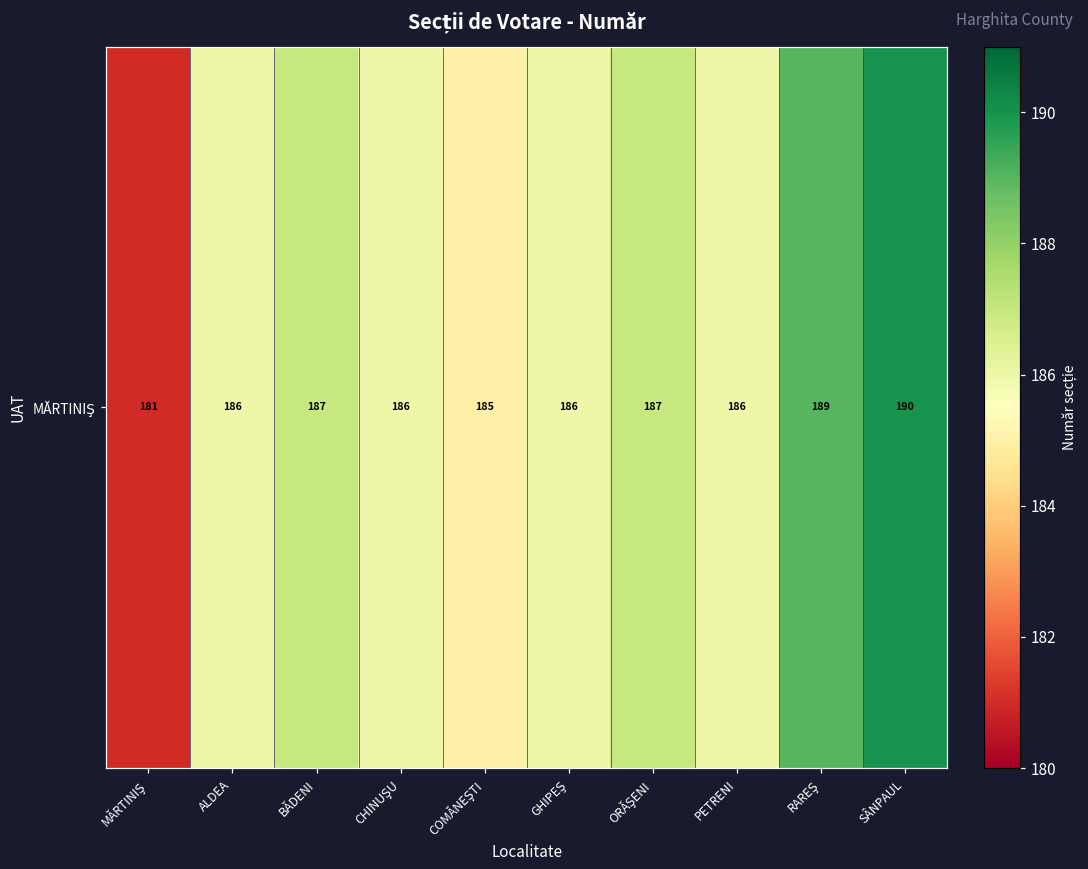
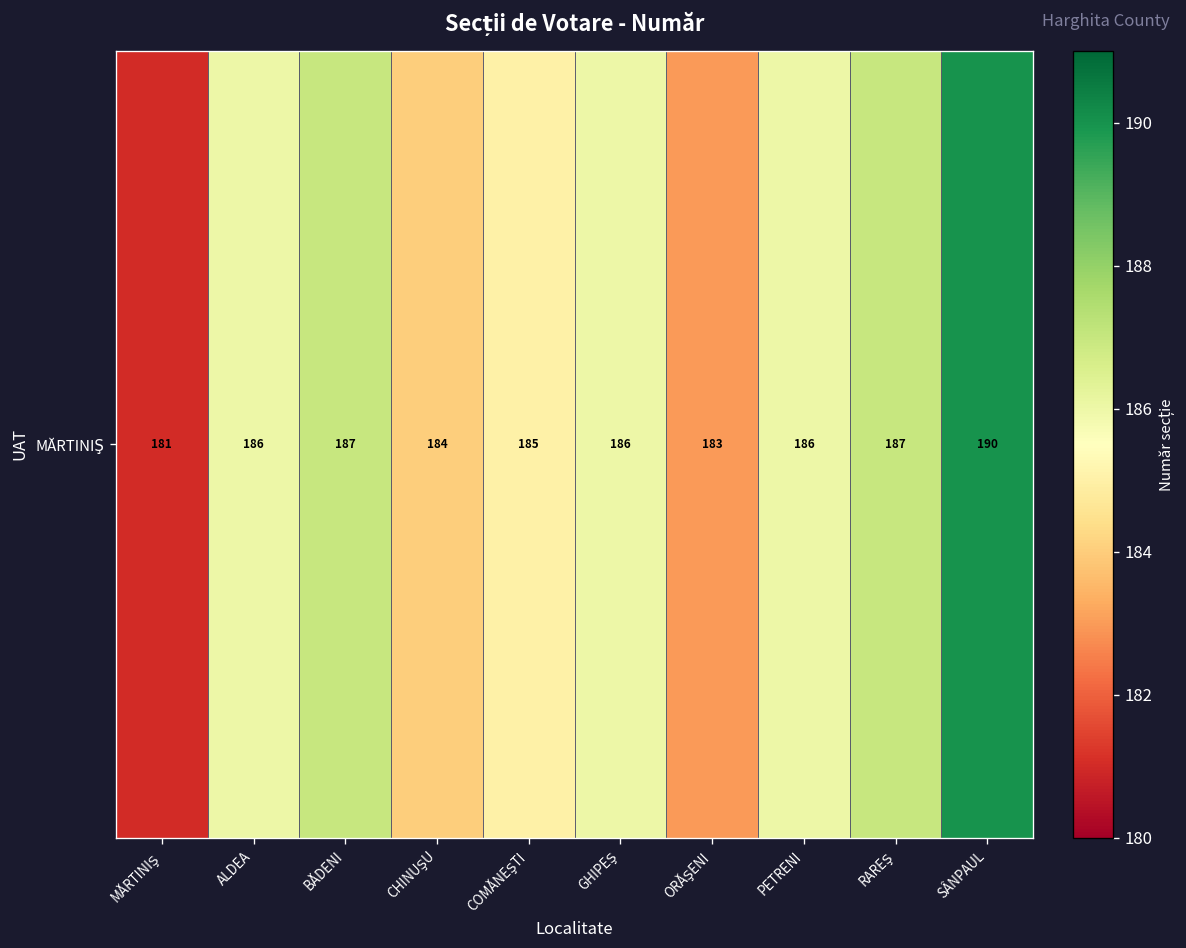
MĂRTINIŞ, CHINUŞU: 186 -> 184
MĂRTINIŞ, ORĂŞENI: 187 -> 183
MĂRTINIŞ, RAREŞ: 189 -> 187
